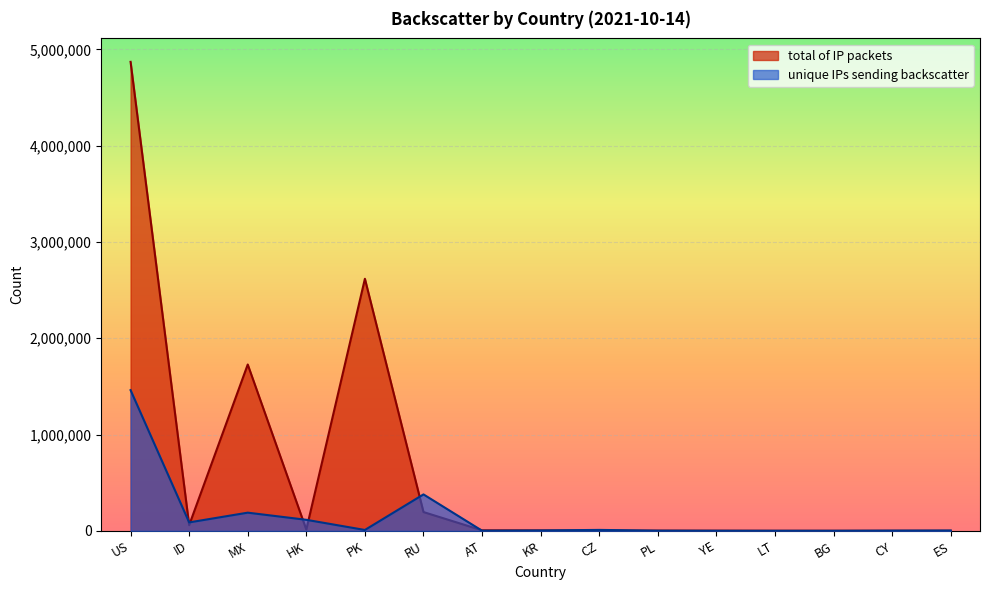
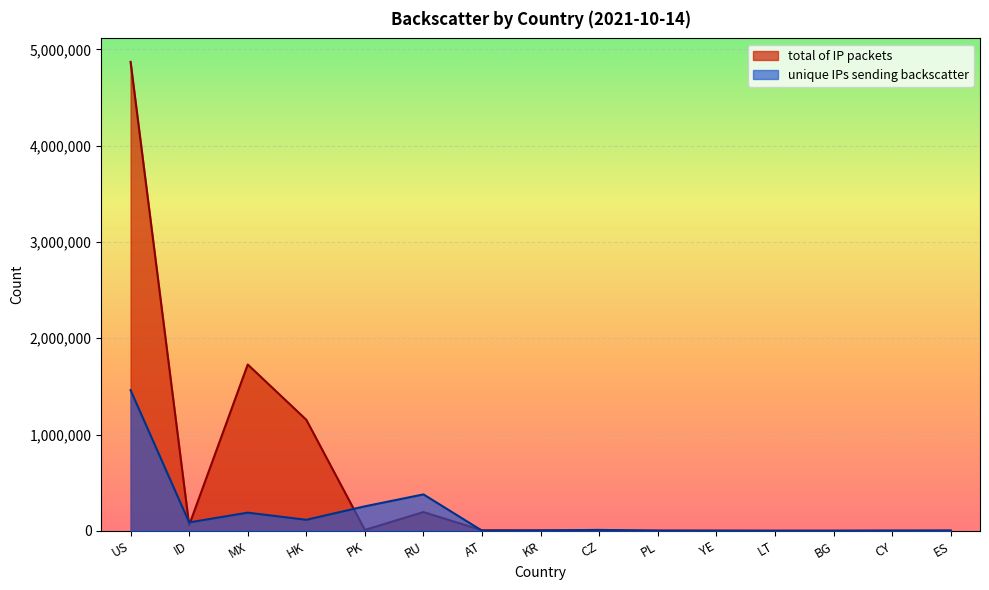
total of IP packets, HK: 0 -> 1,200,000
total of IP packets, PK: 2,600,000 -> 0
unique IPs sending backscatter, PK: 0 -> 300,000
